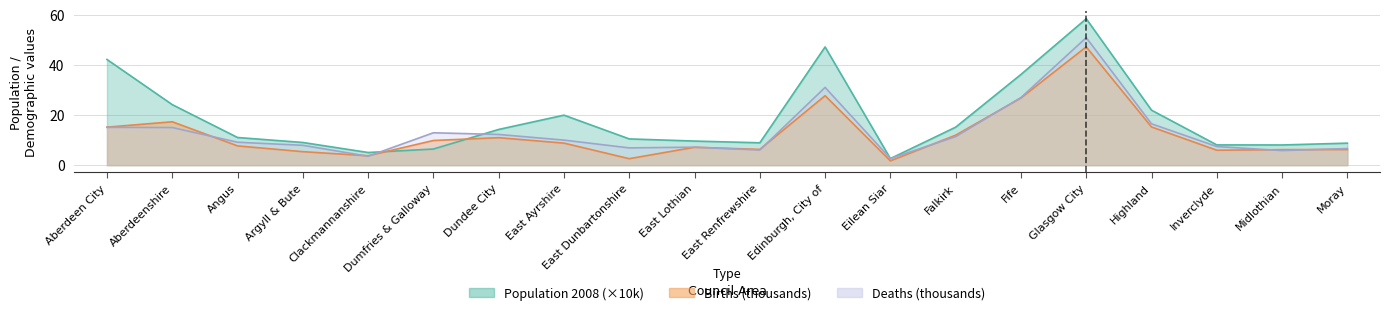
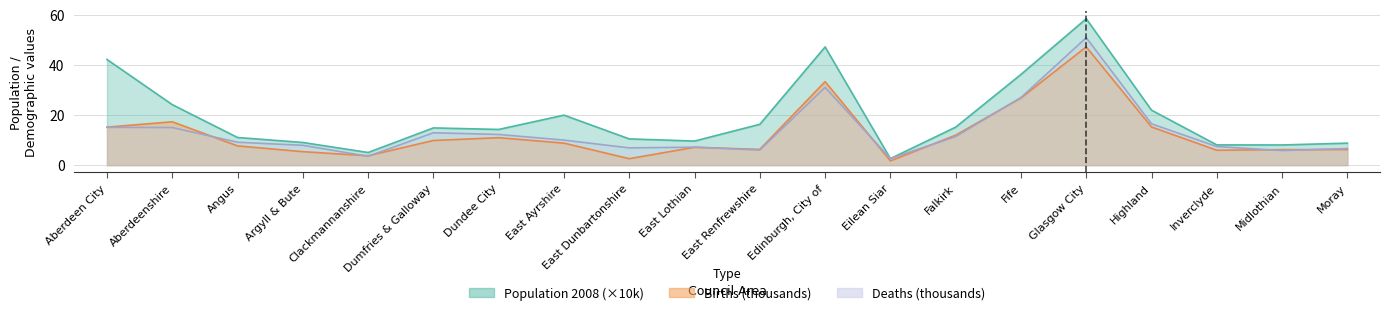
Population 2008 (×10k), Dumfries & Galloway: 6 -> 15
Population 2008 (×10k), East Renfrewshire: 9 -> 16
Births (thousands), Edinburgh, City of: 28 -> 33
